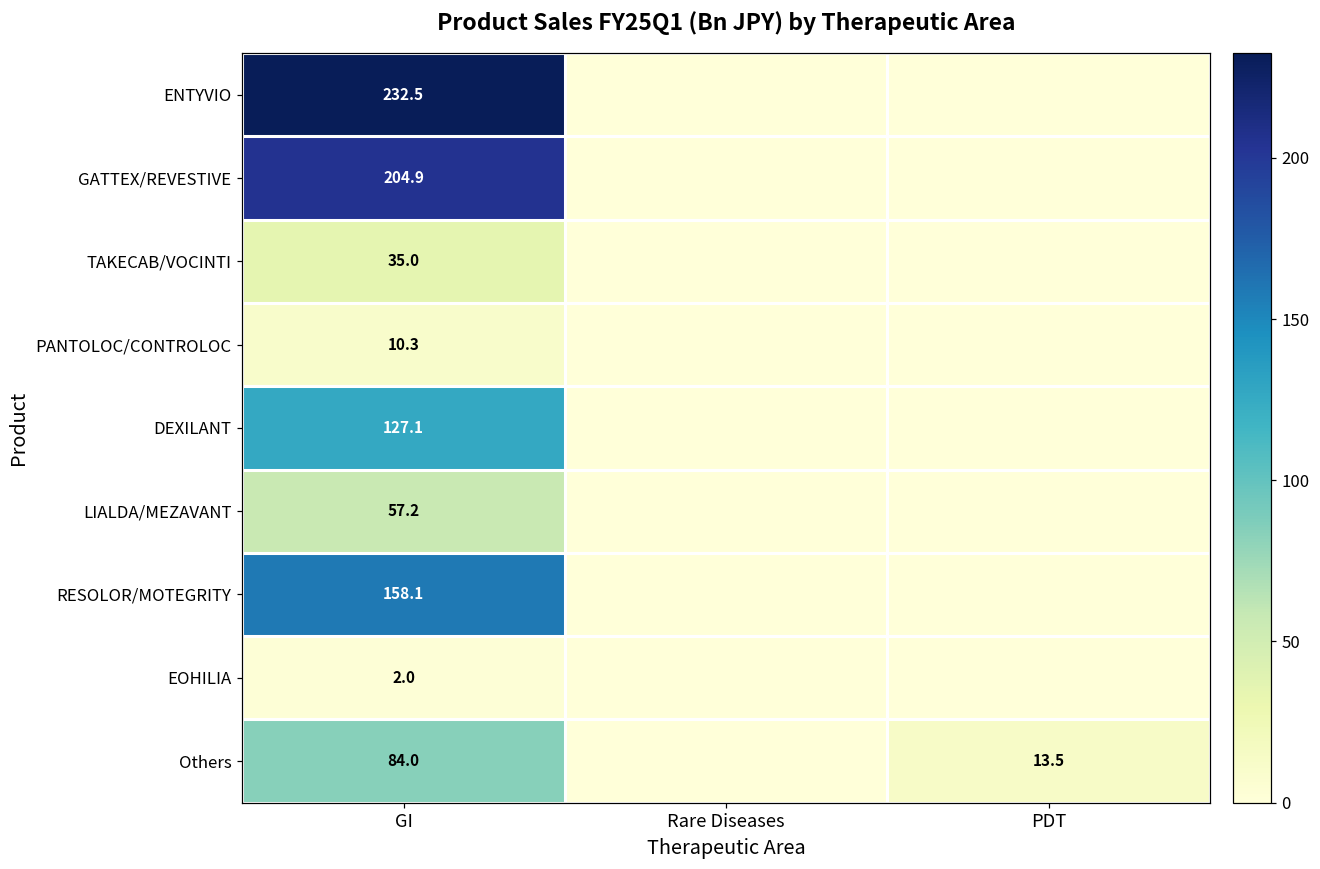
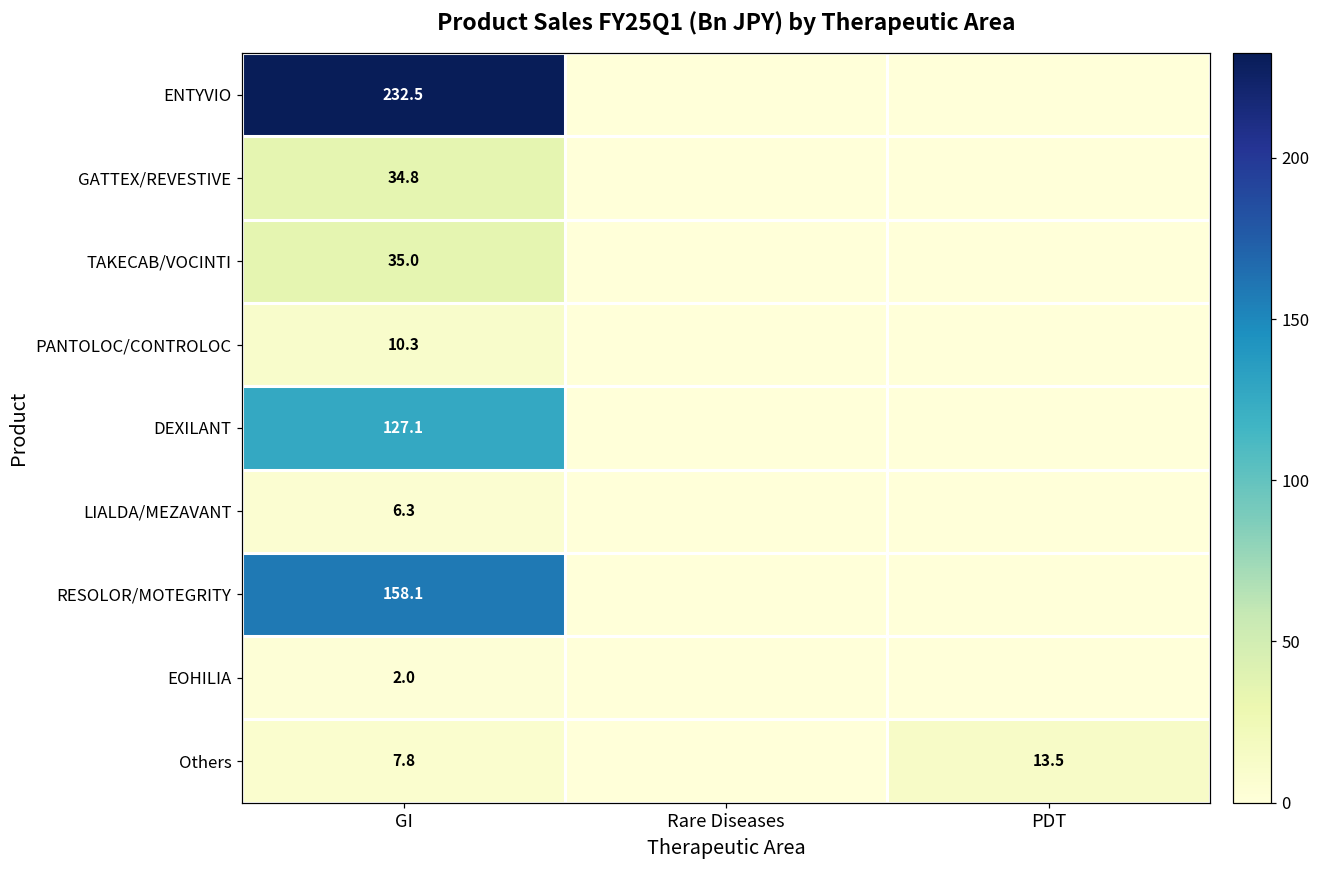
GATTEX/REVESTIVE, GI: 204.9 -> 34.8
LIALDA/MEZAVANT, GI: 57.2 -> 6.3
Others, GI: 84.0 -> 7.8
